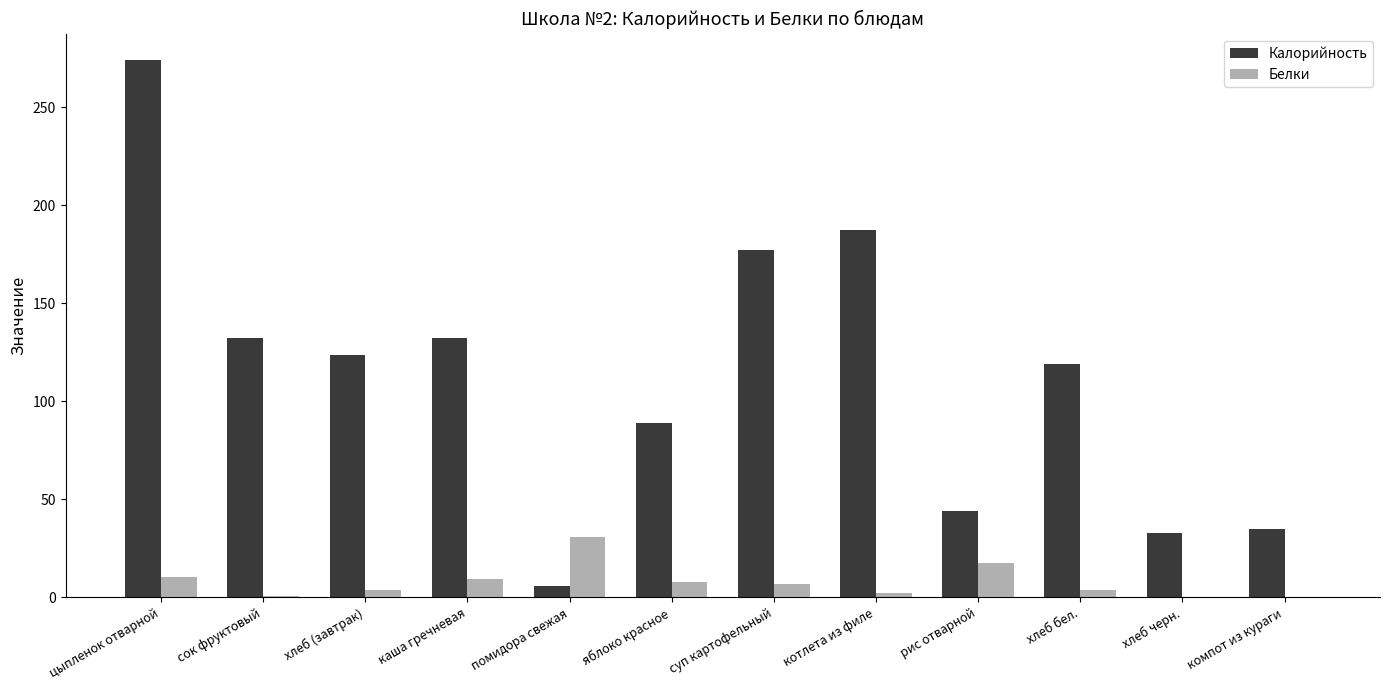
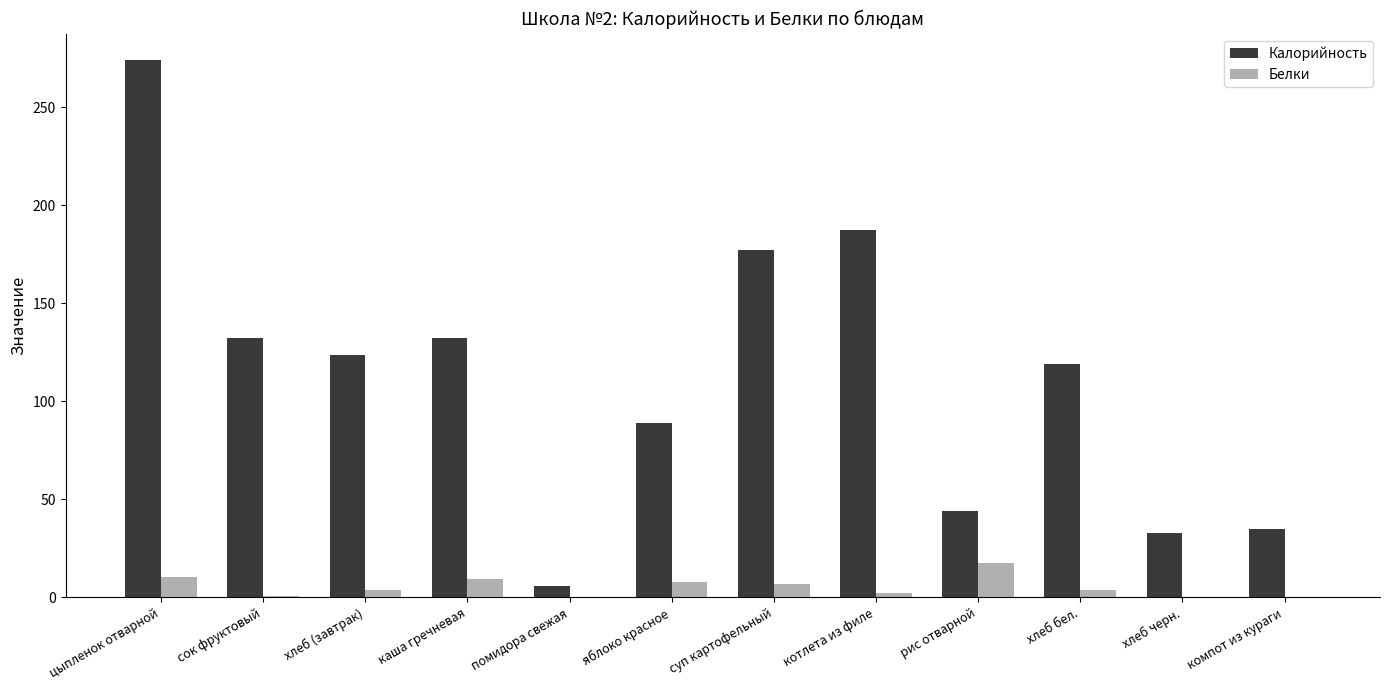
Белки, помидора свежая: 31 -> 0
